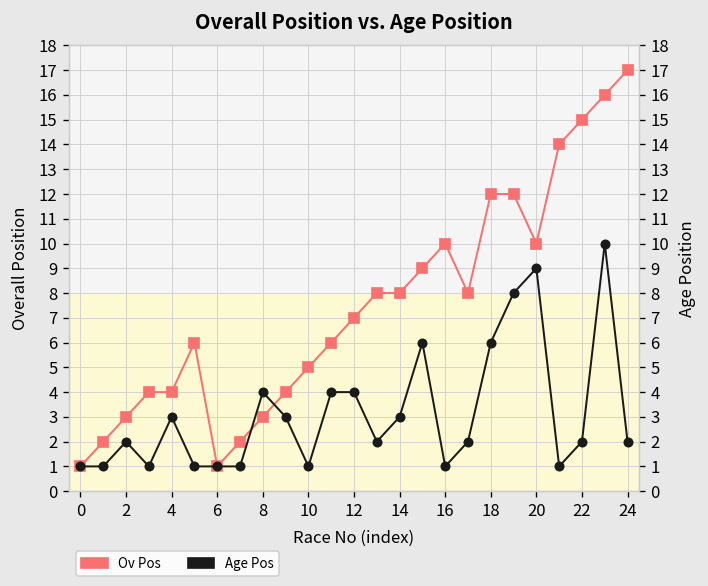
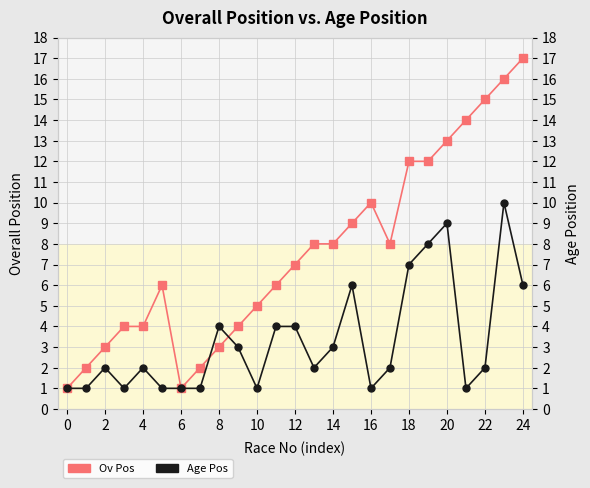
Age Pos, 4: 3 -> 2
Age Pos, 18: 6 -> 7
Ov Pos, 20: 10 -> 13
Age Pos, 24: 2 -> 6
